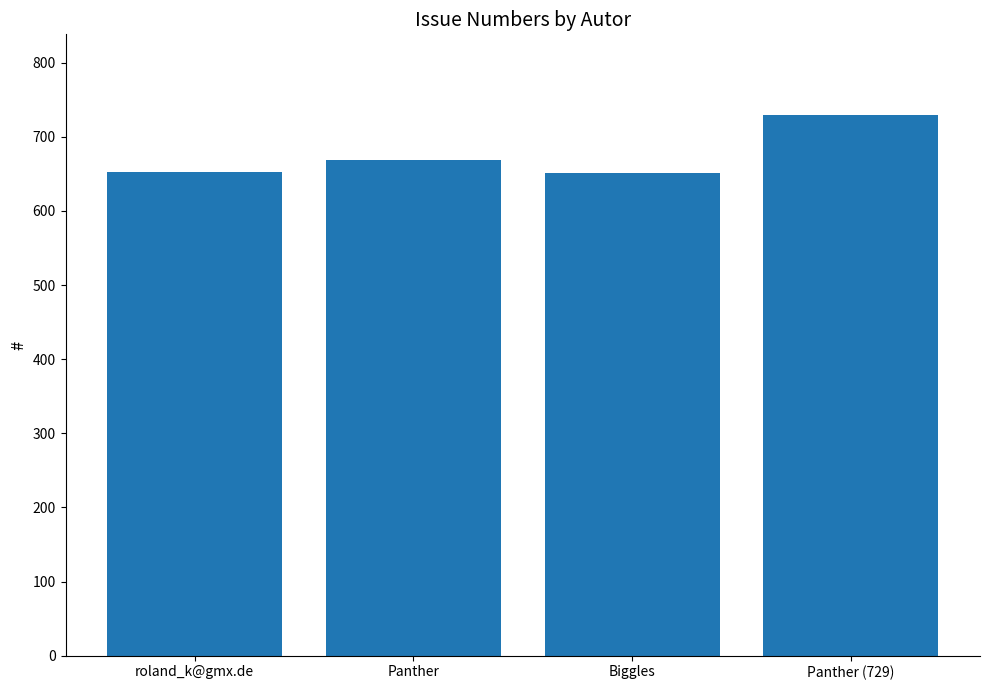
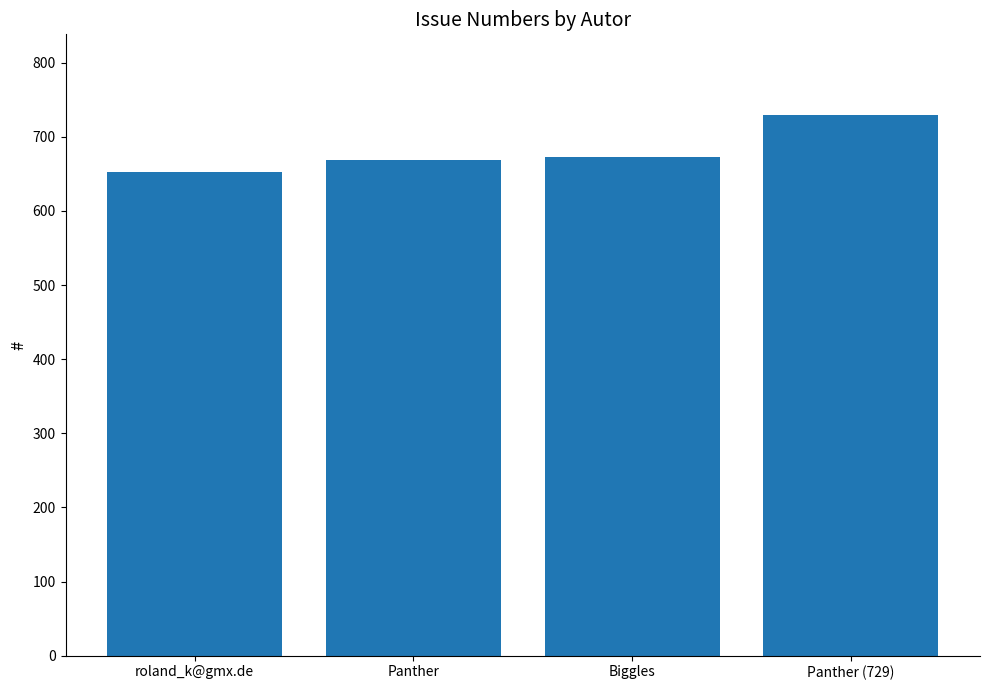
Biggles: 650 -> 670
